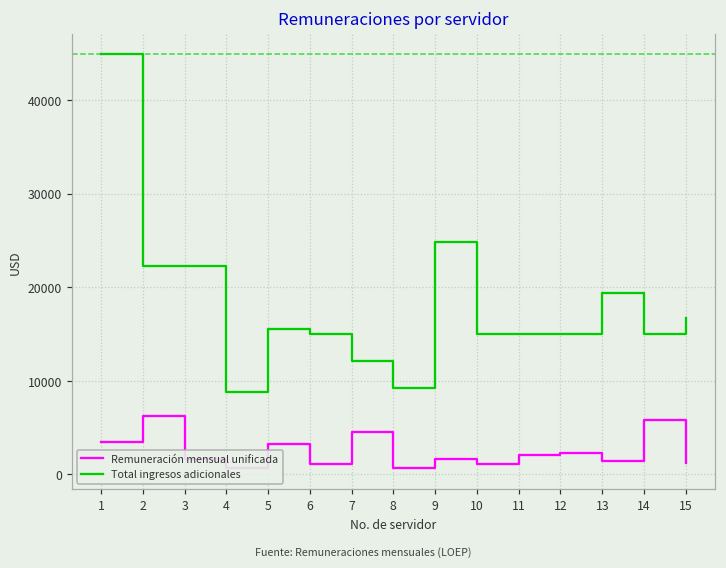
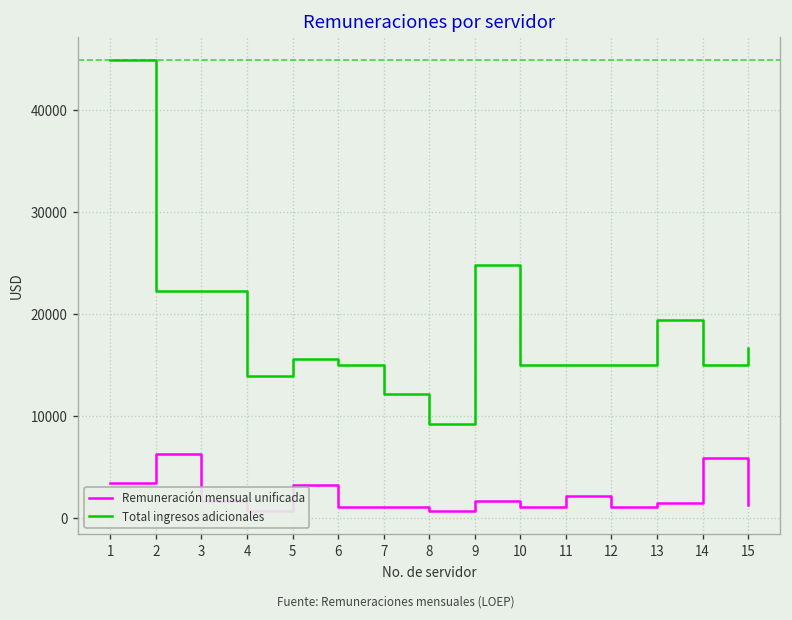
Total ingresos adicionales, 4: 9000 -> 14000
Remuneración mensual unificada, 7: 5000 -> 1000
Remuneración mensual unificada, 12: 2000 -> 1000
